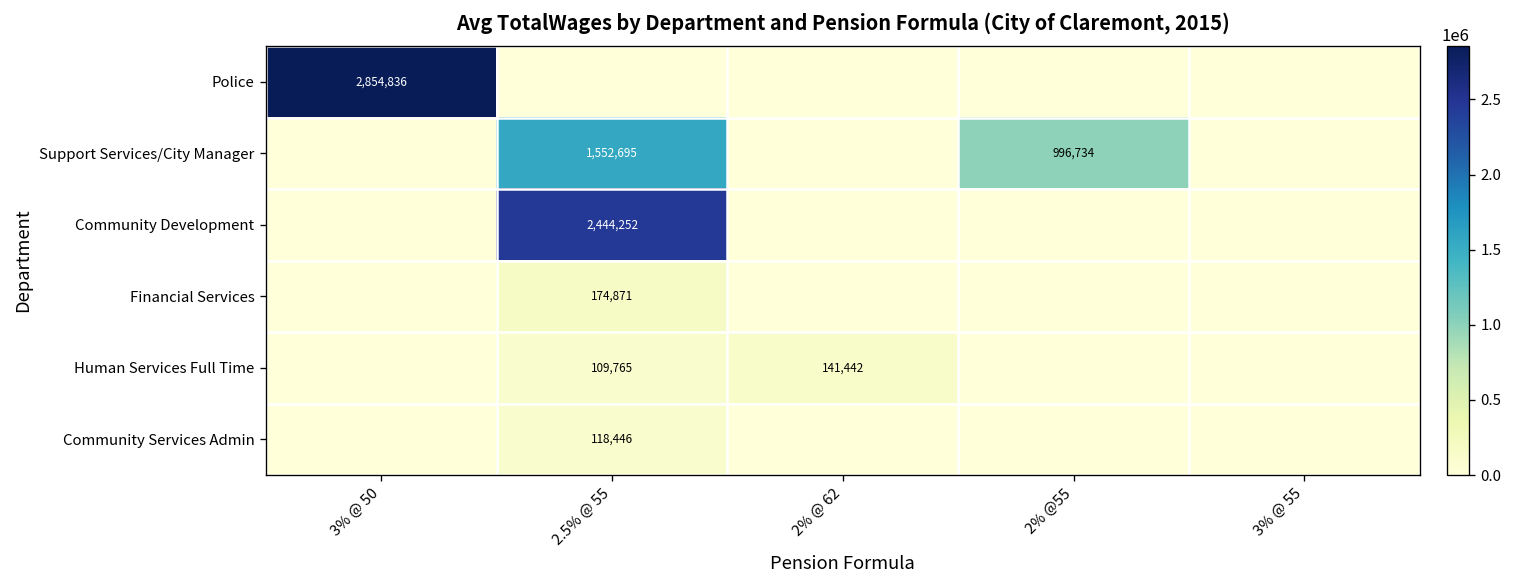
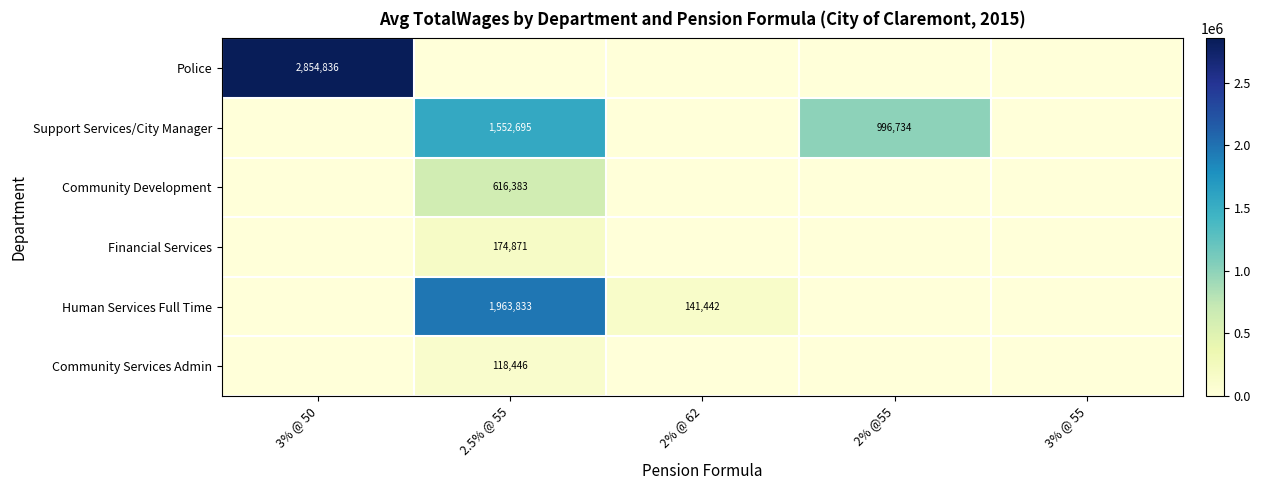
Community Development, 2.5% @ 55: 2,444,252 -> 616,383
Human Services Full Time, 2.5% @ 55: 109,765 -> 1,963,833
